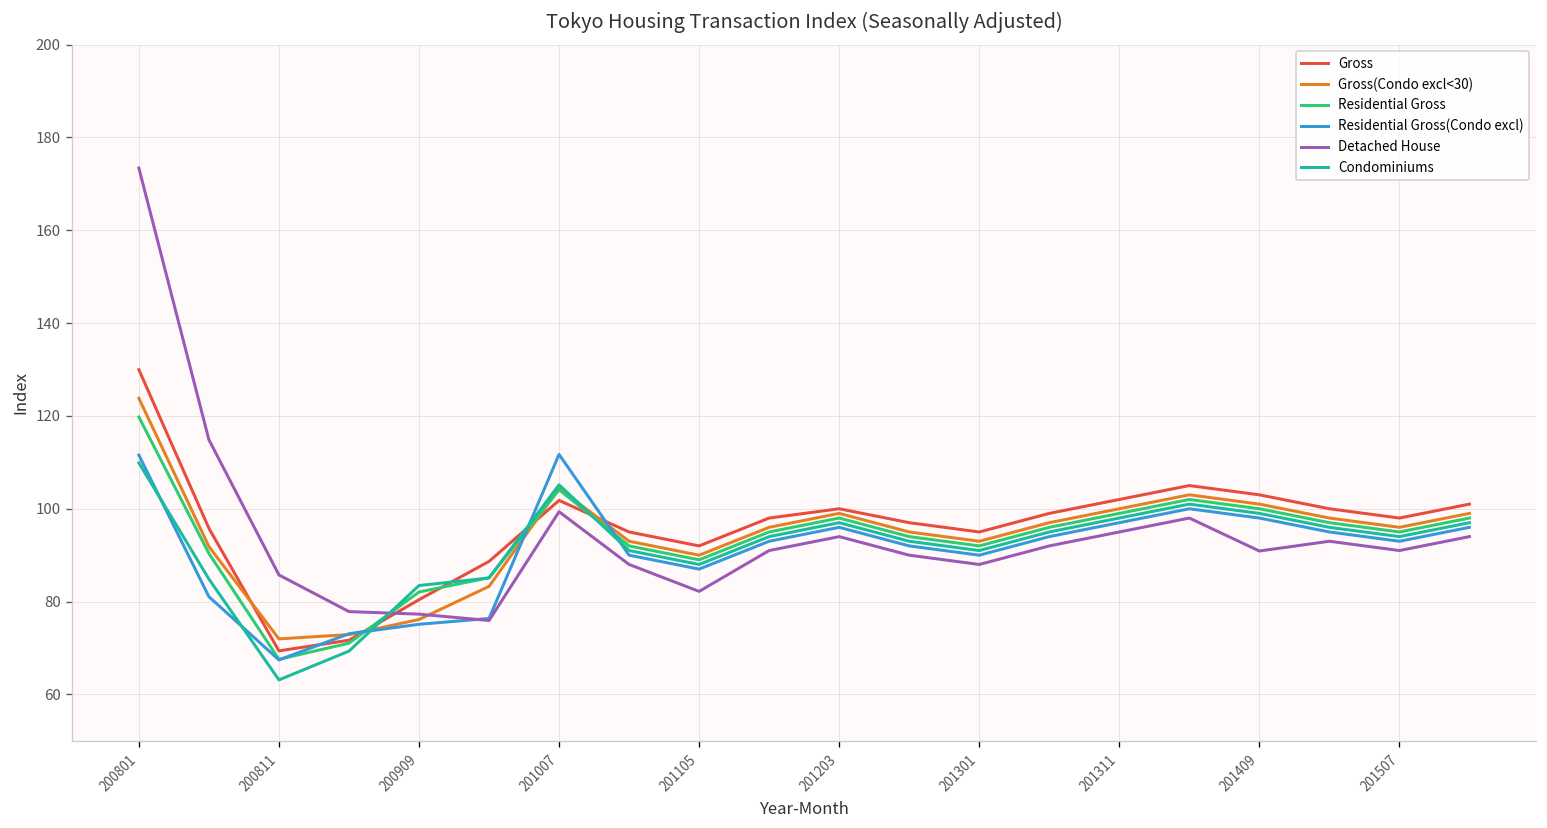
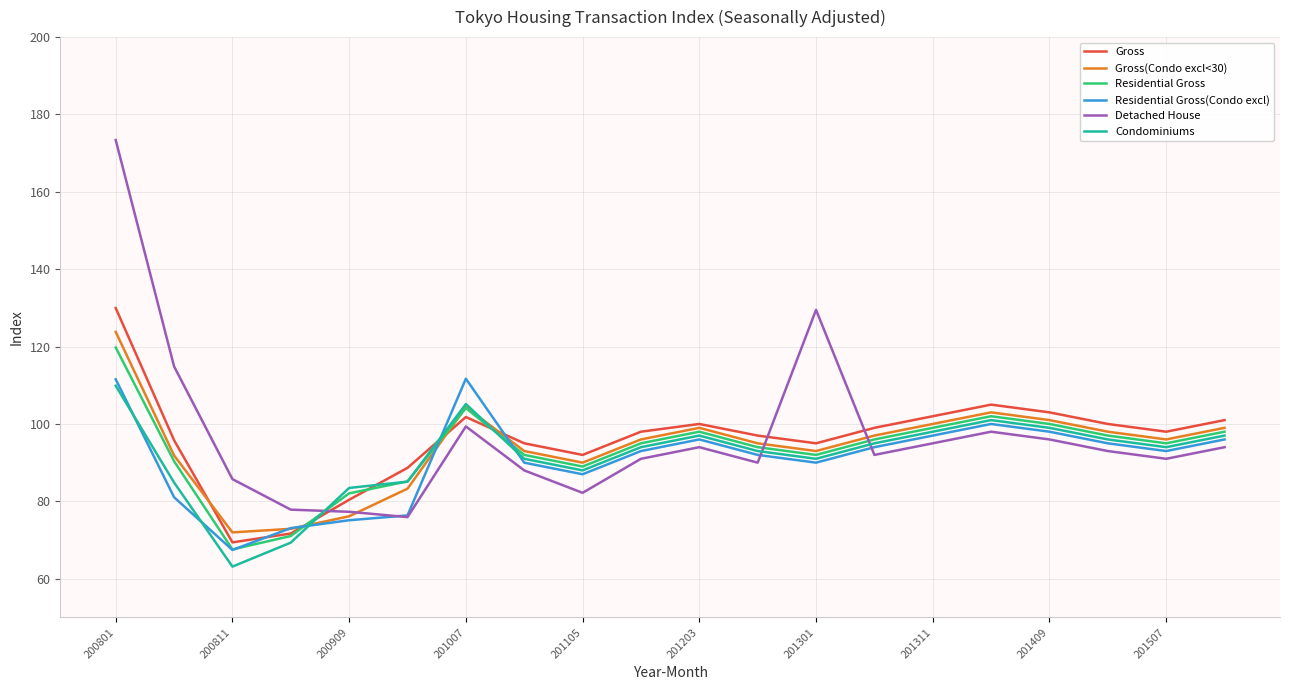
Detached House, 201301: 88 -> 130
Detached House, 201409: 91 -> 96
